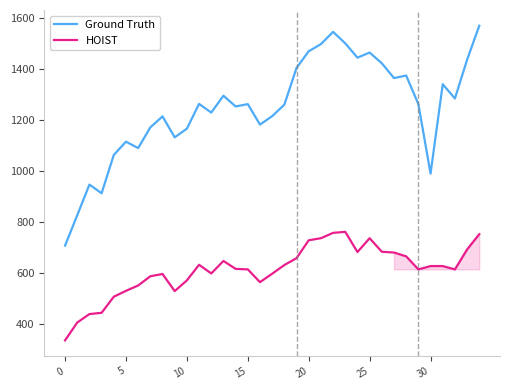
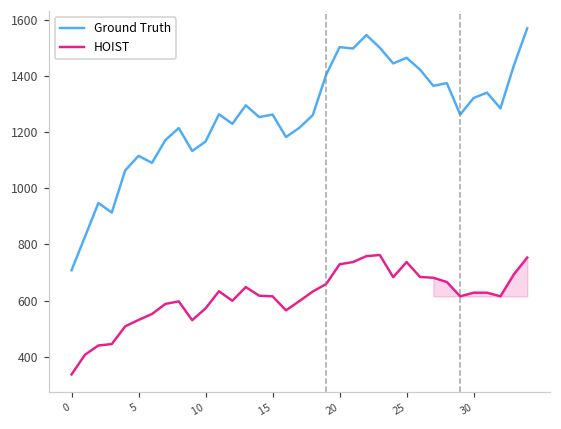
Ground Truth, 20: 1470 -> 1500
Ground Truth, 30: 990 -> 1320
